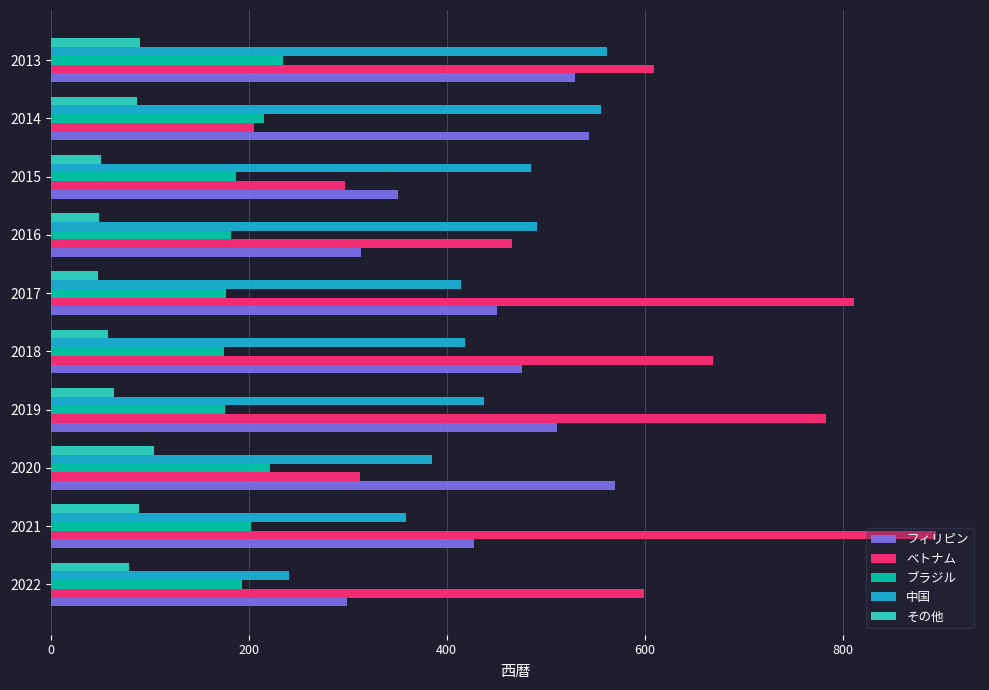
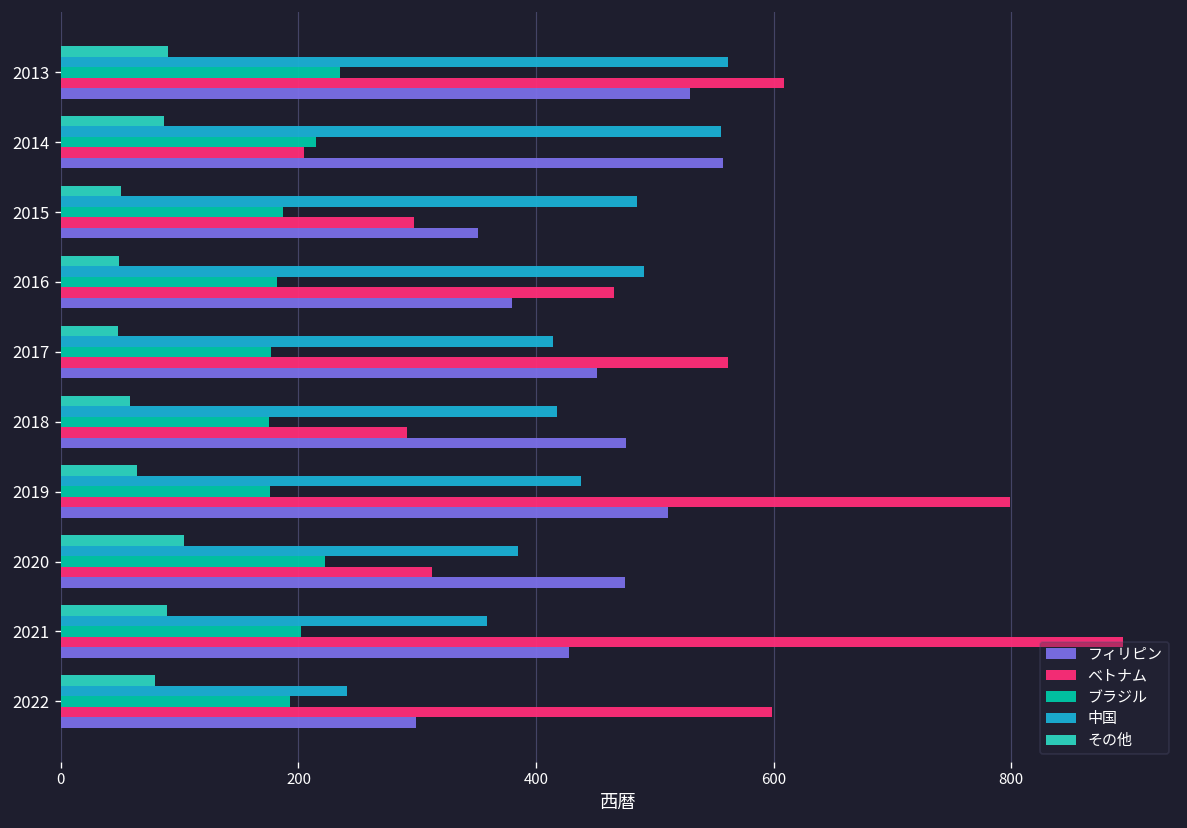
フィリピン, 2014: 540 -> 560
フィリピン, 2016: 310 -> 380
ベトナム, 2017: 810 -> 560
ベトナム, 2018: 670 -> 290
ベトナム, 2019: 780 -> 800
フィリピン, 2020: 570 -> 480
